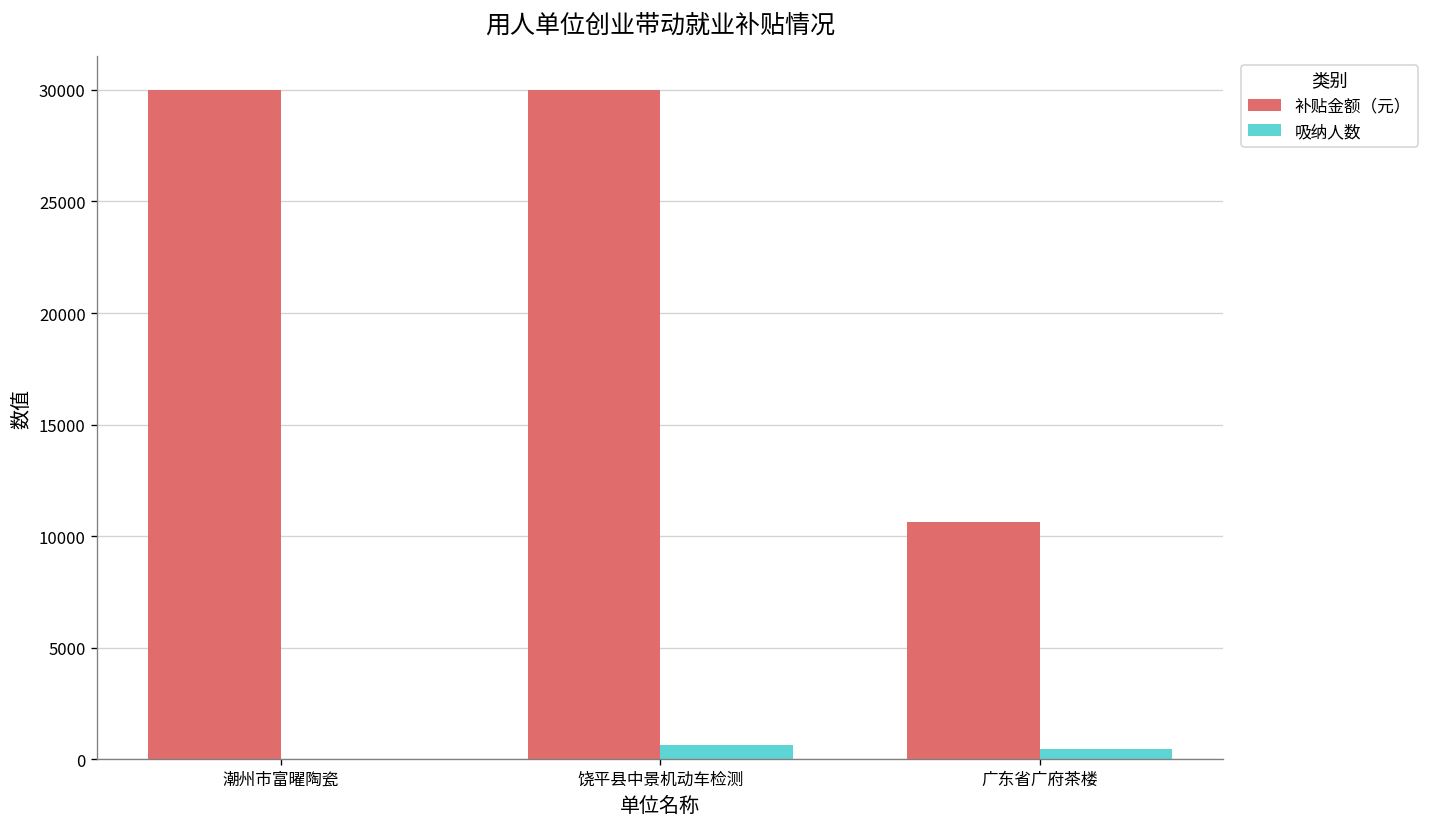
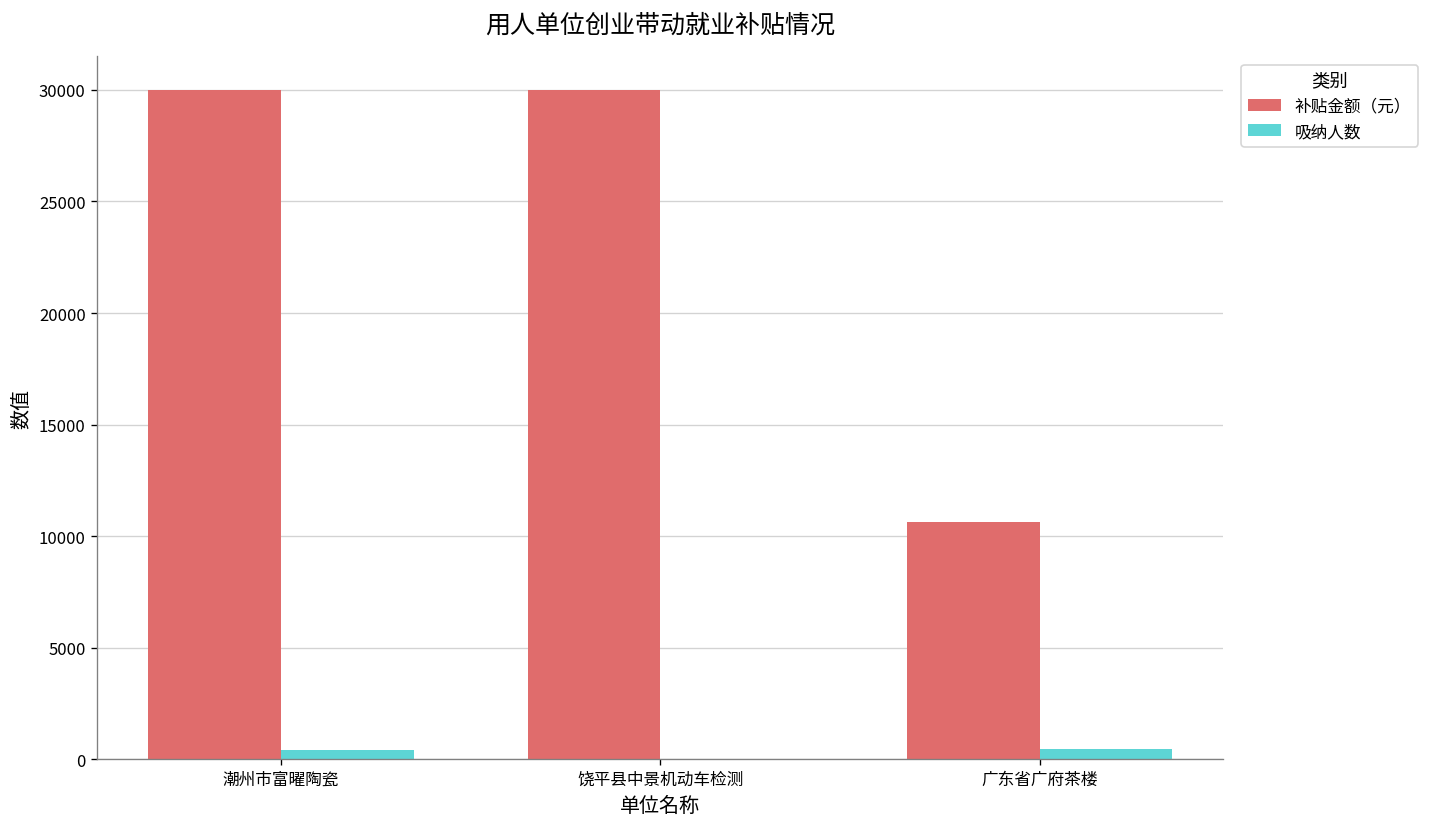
吸纳人数, 潮州市富曜陶瓷: 0 -> 400
吸纳人数, 饶平县中景机动车检测: 700 -> 0
